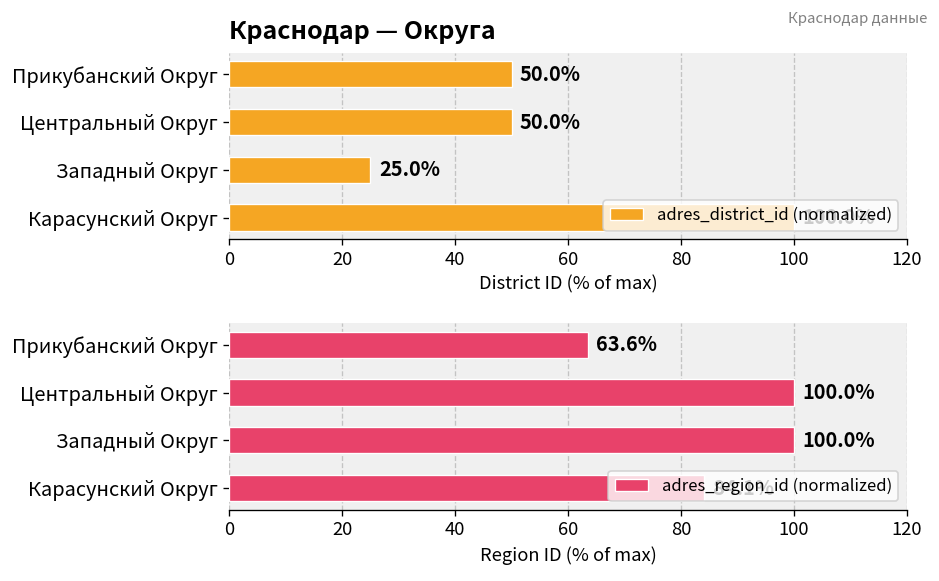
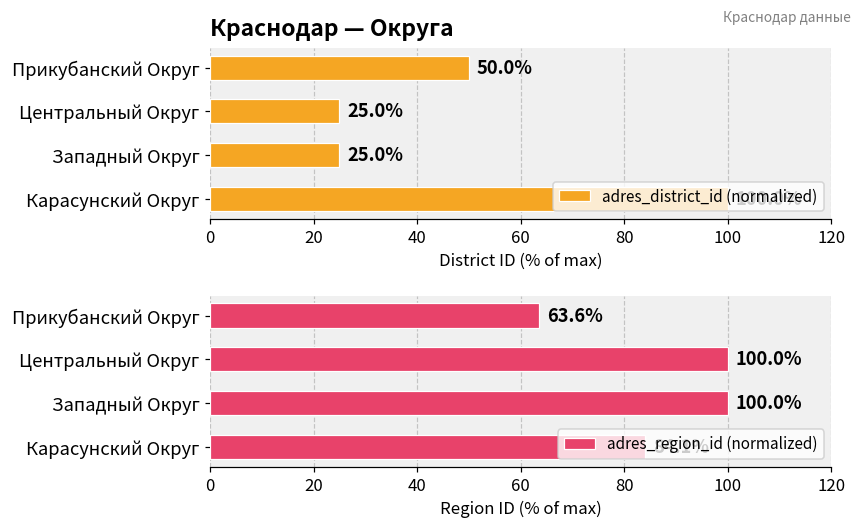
Краснодар — Округа, Центральный Округ: 50.0% -> 25.0%
